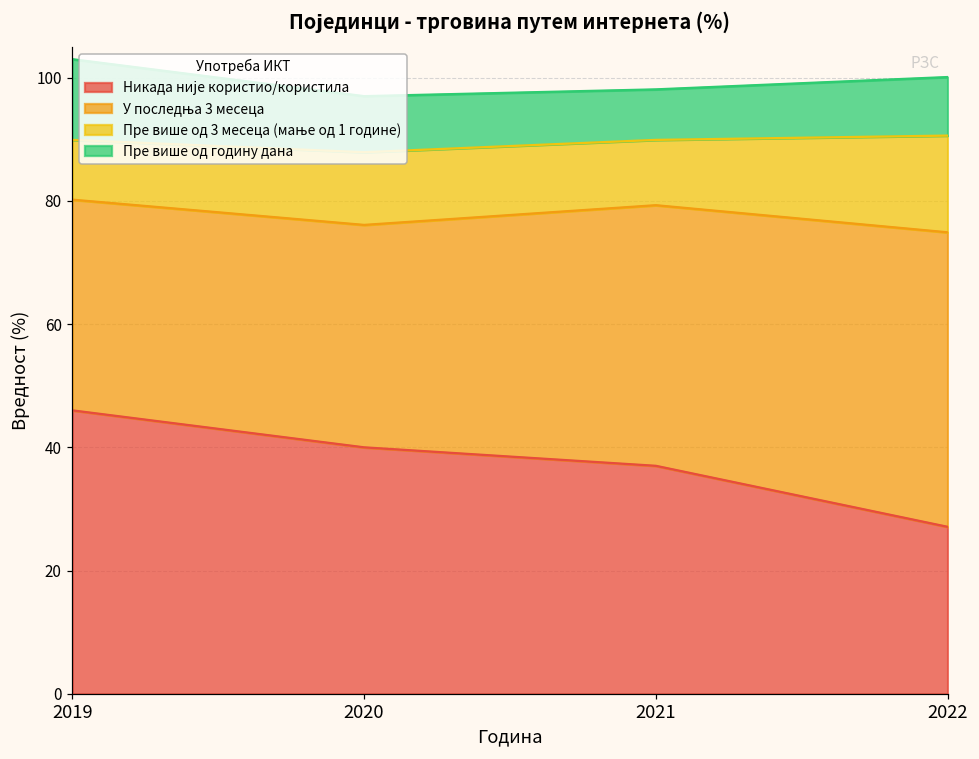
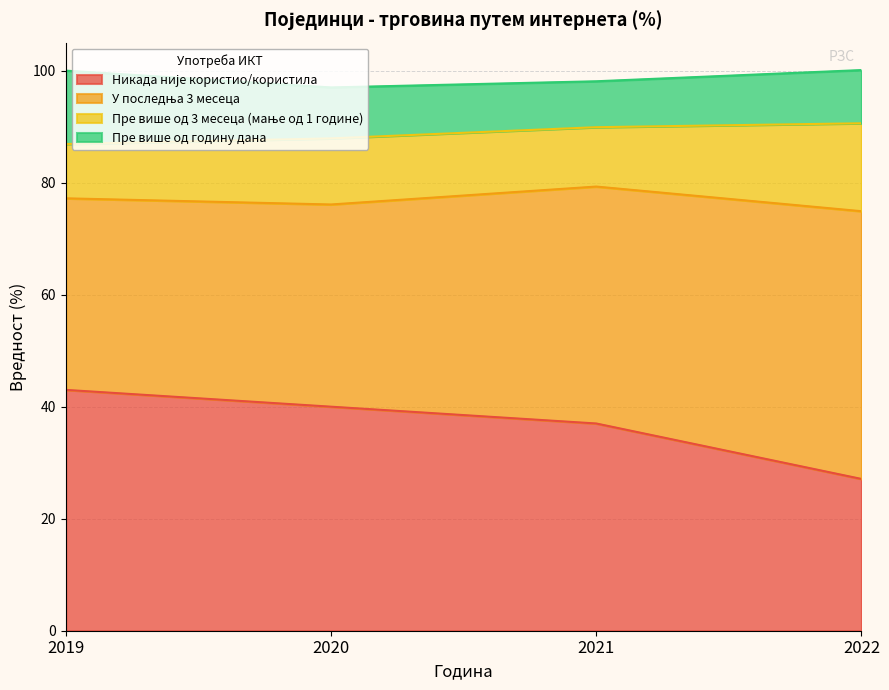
Никада није користио/користила, 2019: 46 -> 43
